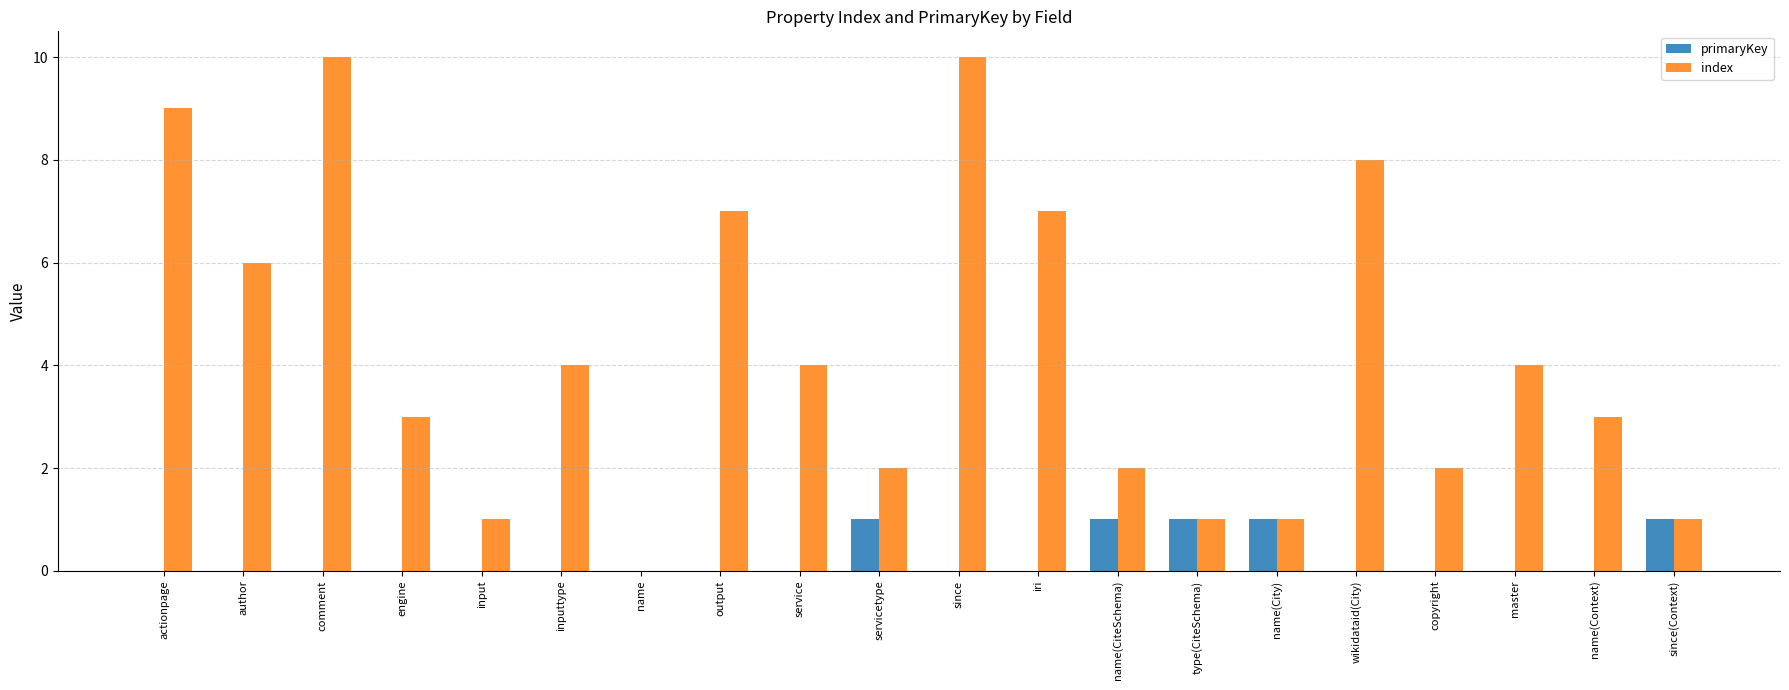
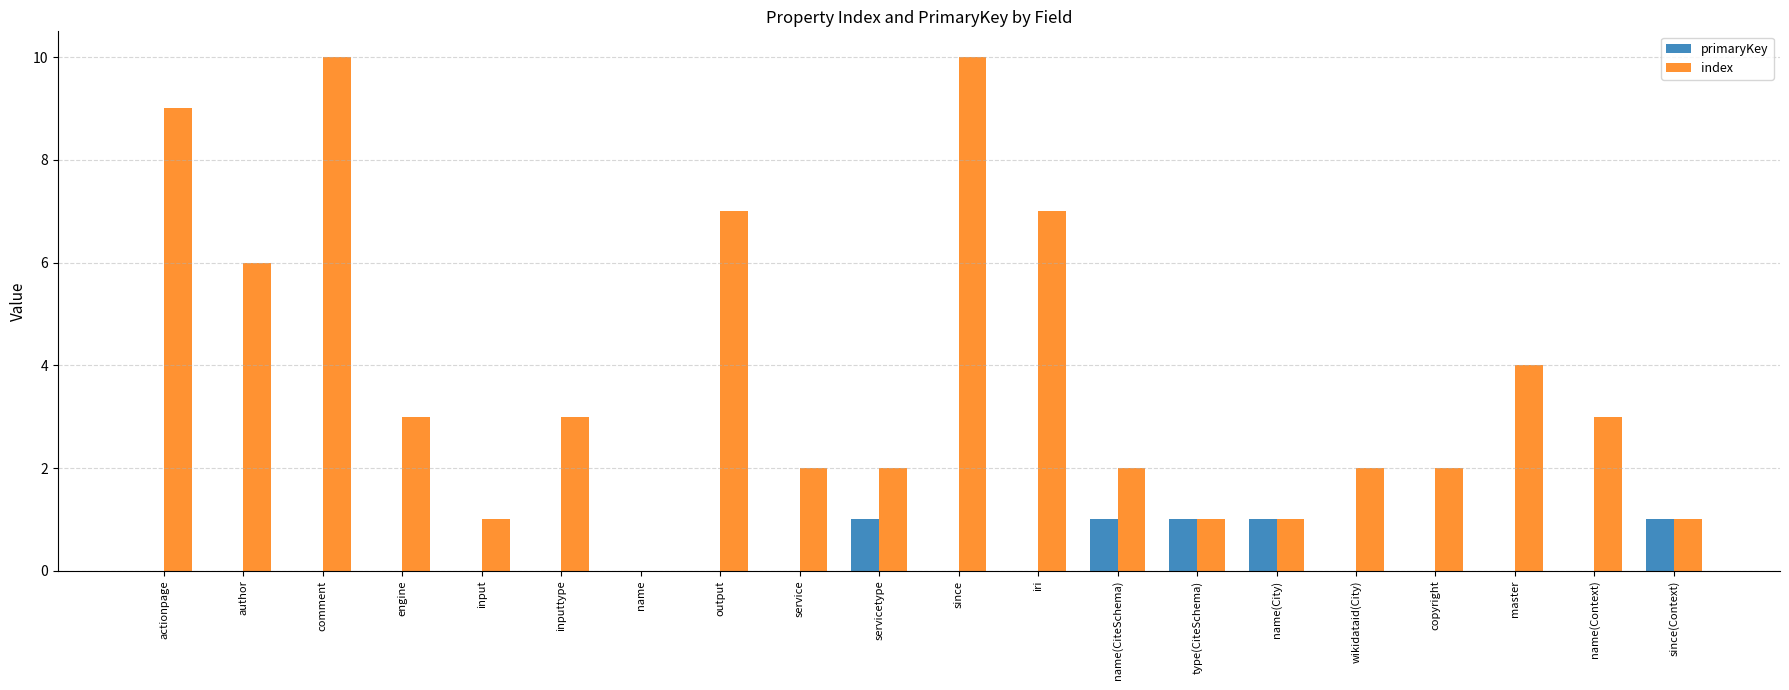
index, inputtype: 4 -> 3
index, service: 4 -> 2
index, wikidataid(City): 8 -> 2
